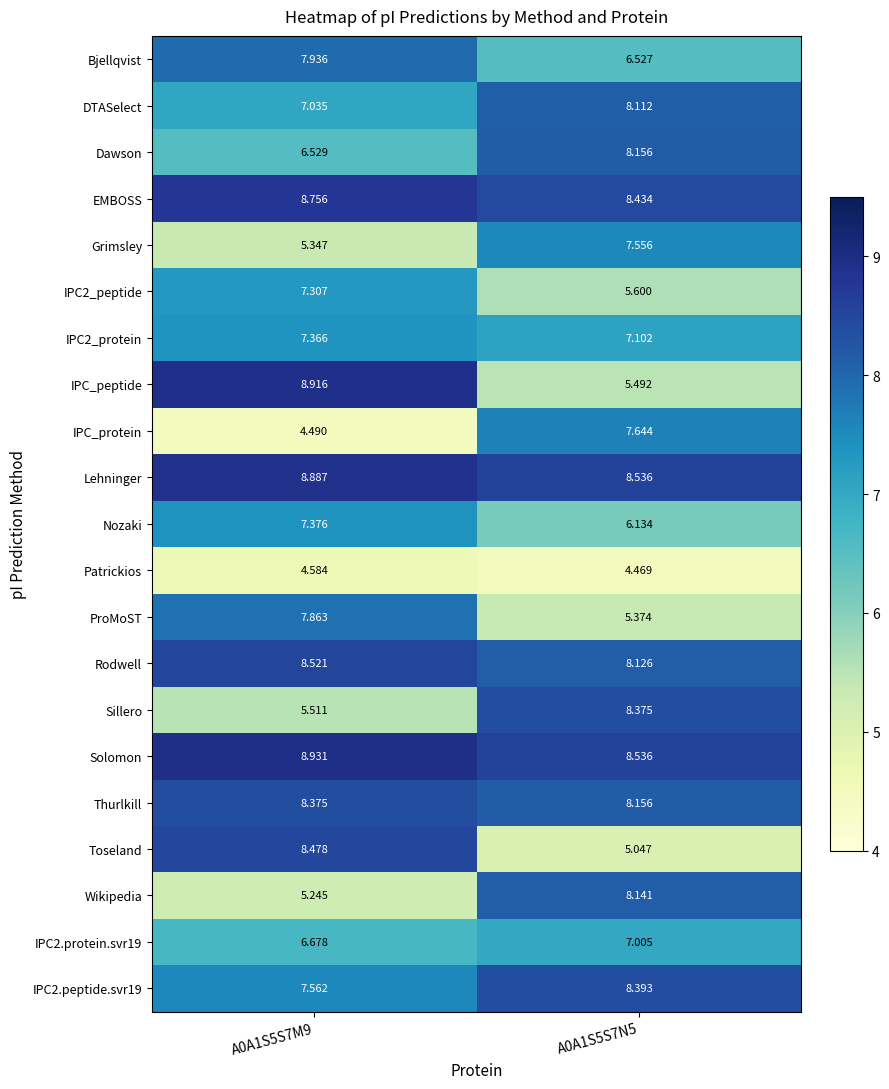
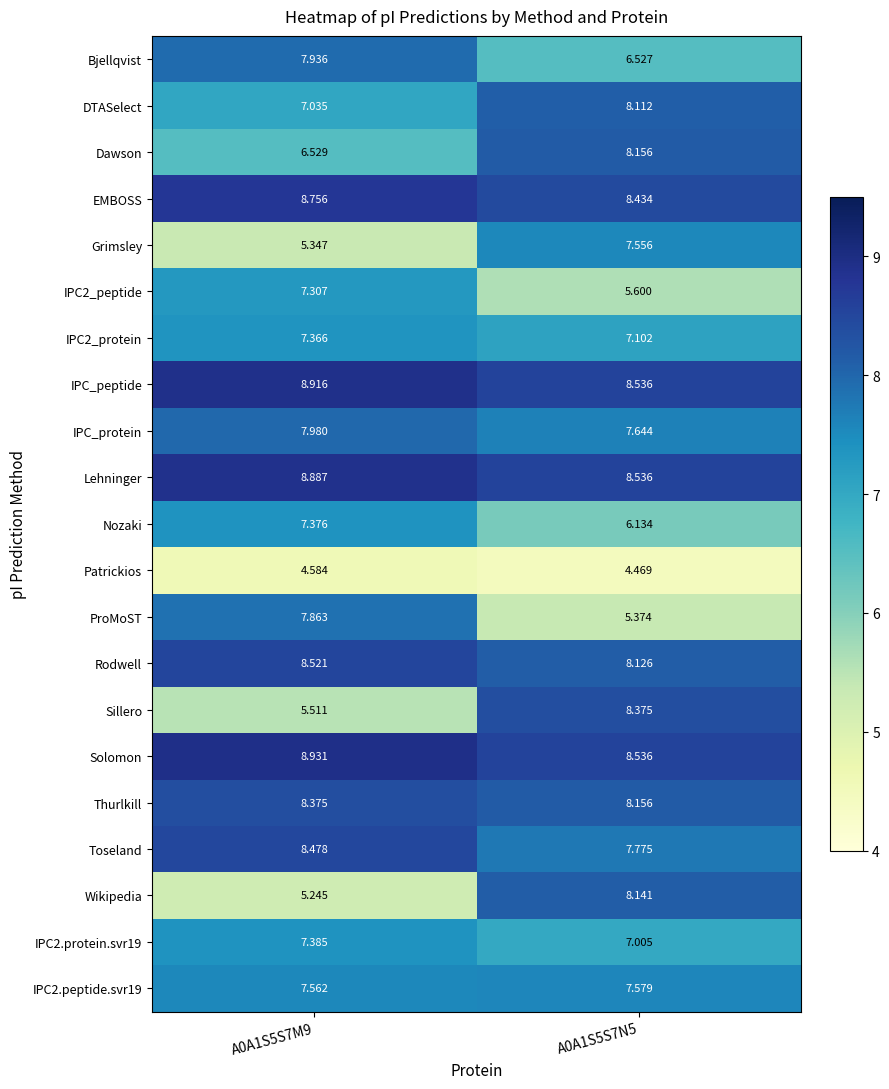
IPC_peptide, A0A1S5S7N5: 5.492 -> 8.536
IPC_protein, A0A1S5S7M9: 4.490 -> 7.980
Toseland, A0A1S5S7N5: 5.047 -> 7.775
IPC2.protein.svr19, A0A1S5S7M9: 6.678 -> 7.385
IPC2.peptide.svr19, A0A1S5S7N5: 8.393 -> 7.579
